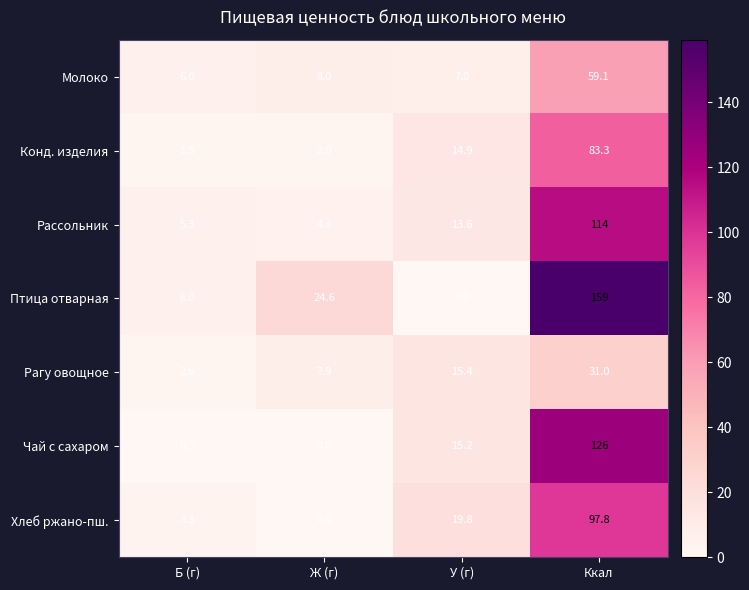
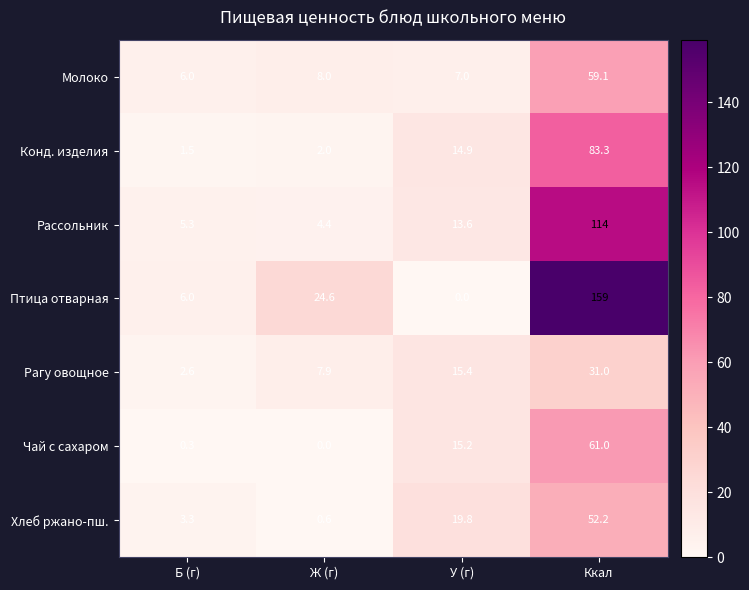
Чай с сахаром, Ккал: 126 -> 61.0
Хлеб ржано-пш., Ккал: 97.8 -> 52.2
